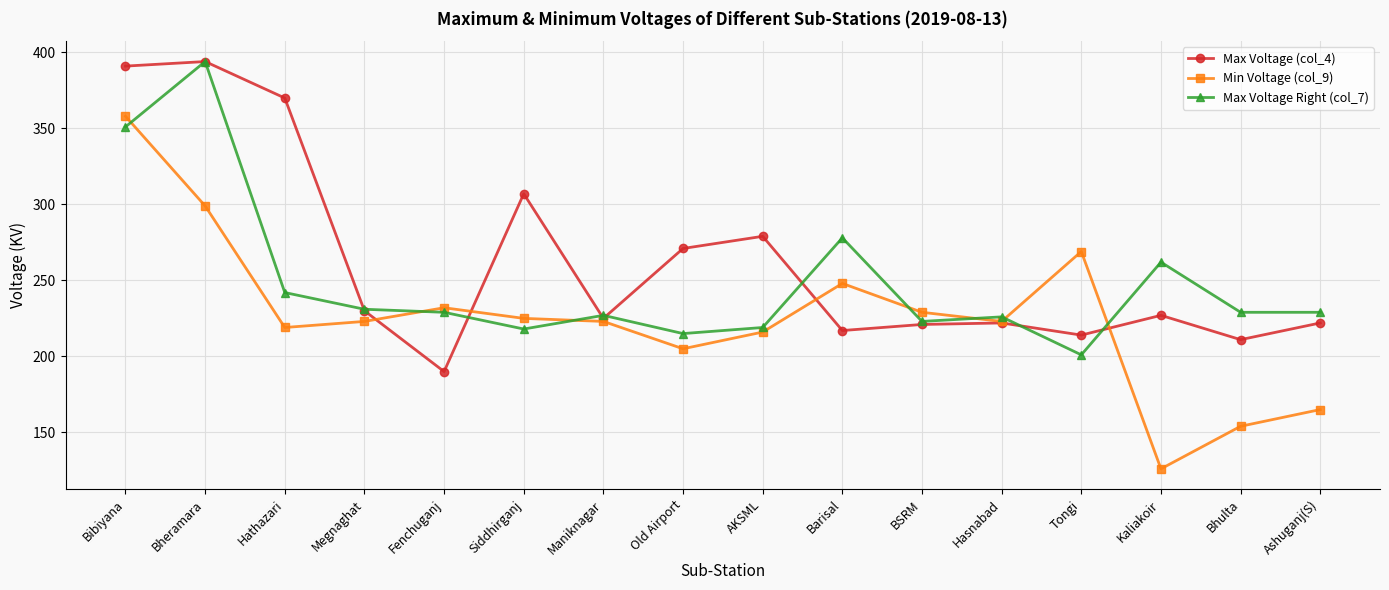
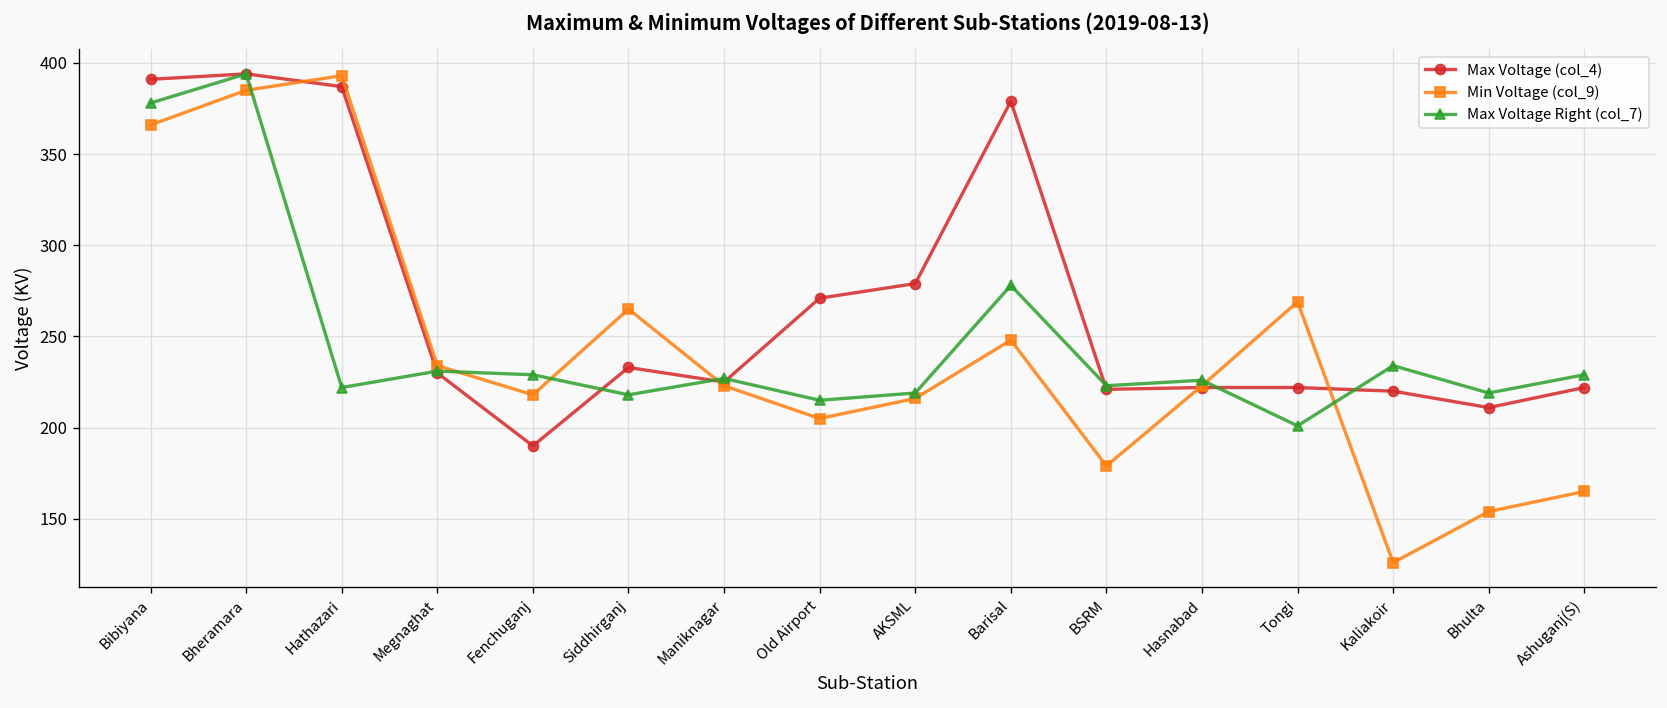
Min Voltage (col_9), Bibiyana: 358 -> 366
Max Voltage Right (col_7), Bibiyana: 351 -> 378
Min Voltage (col_9), Bheramara: 299 -> 385
Max Voltage (col_4), Hathazari: 370 -> 387
Min Voltage (col_9), Hathazari: 219 -> 393
Max Voltage Right (col_7), Hathazari: 242 -> 222
Min Voltage (col_9), Megnaghat: 223 -> 234
Min Voltage (col_9), Fenchuganj: 232 -> 218
Max Voltage (col_4), Siddhirganj: 307 -> 233
Min Voltage (col_9), Siddhirganj: 225 -> 265
Max Voltage (col_4), Barisal: 217 -> 379
Min Voltage (col_9), BSRM: 229 -> 179
Max Voltage (col_4), Tongi: 214 -> 222
Max Voltage (col_4), Kaliakoir: 227 -> 220
Max Voltage Right (col_7), Kaliakoir: 262 -> 234
Max Voltage Right (col_7), Bhulta: 229 -> 219
